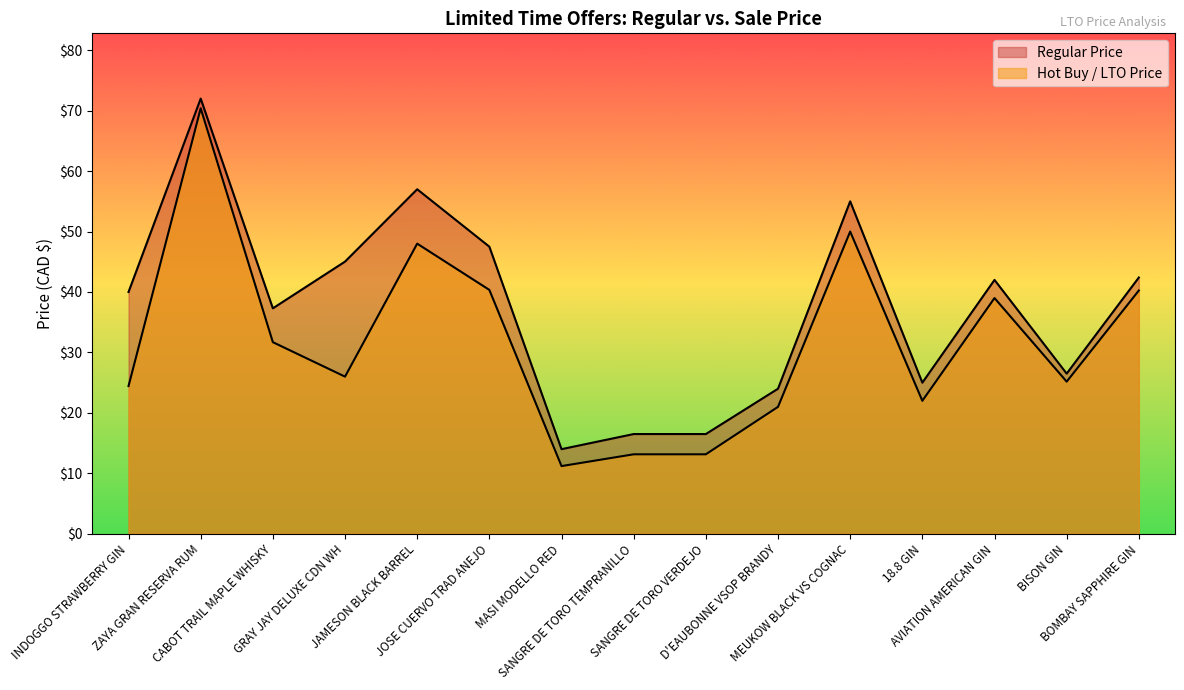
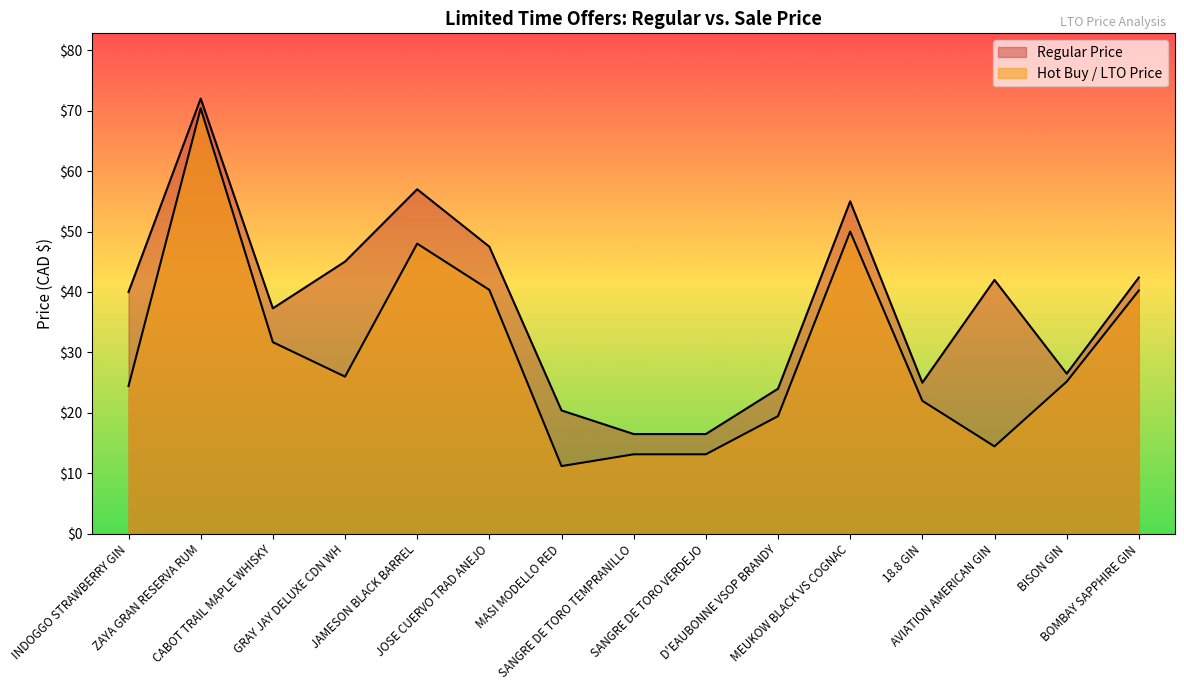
Regular Price, MASI MODELLO RED: $14 -> $20
Hot Buy / LTO Price, D'EAUBONNE VSOP BRANDY: $21 -> $19
Hot Buy / LTO Price, AVIATION AMERICAN GIN: $39 -> $14
